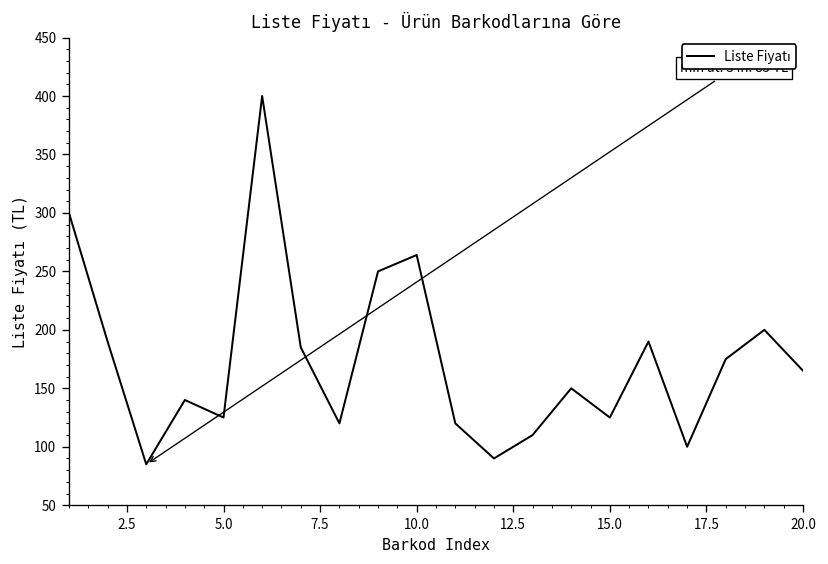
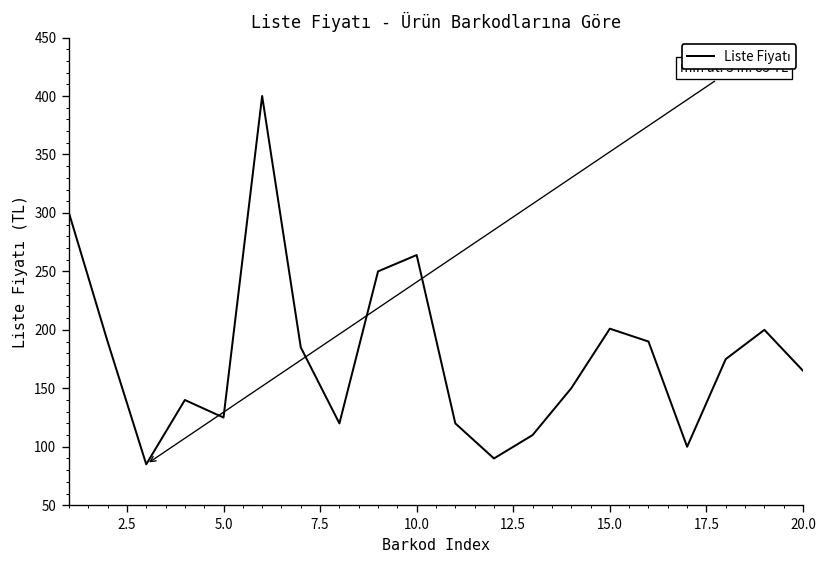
15.0: 130 -> 200
